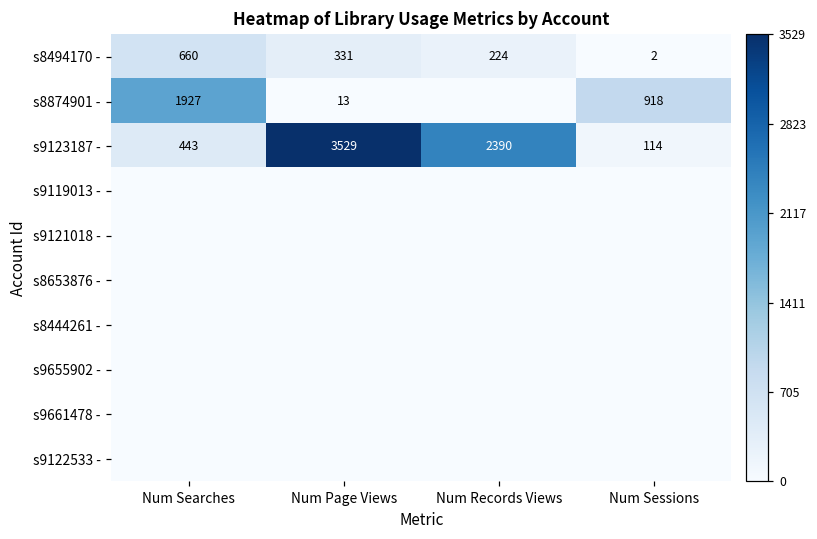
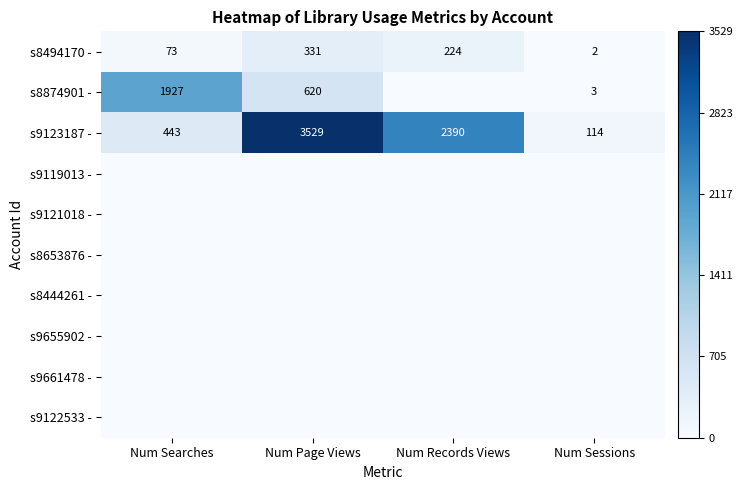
s8494170 -, Num Searches: 660 -> 73
s8874901 -, Num Page Views: 13 -> 620
s8874901 -, Num Sessions: 918 -> 3
